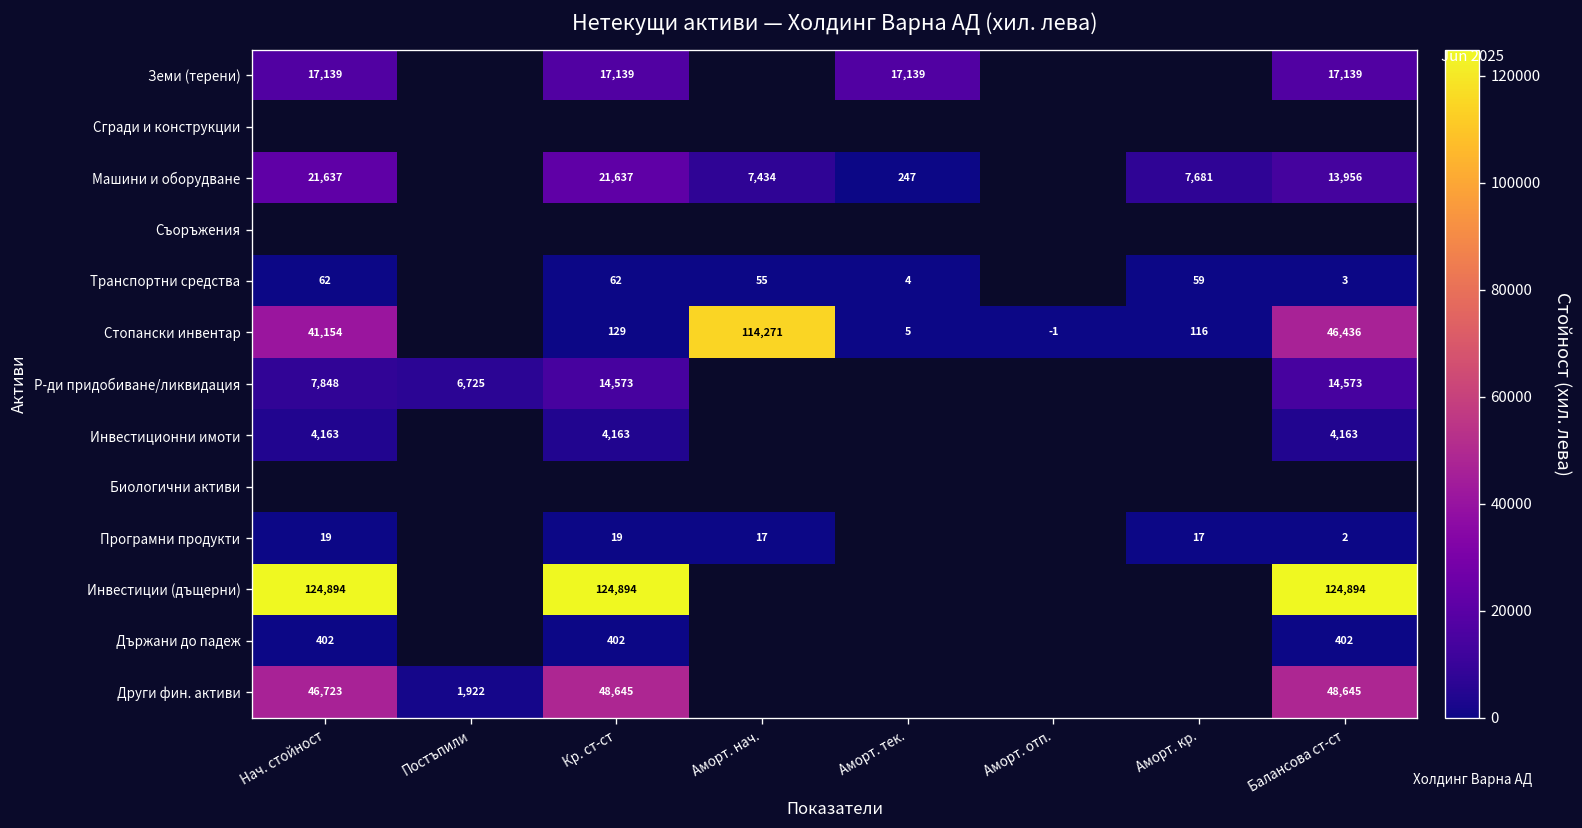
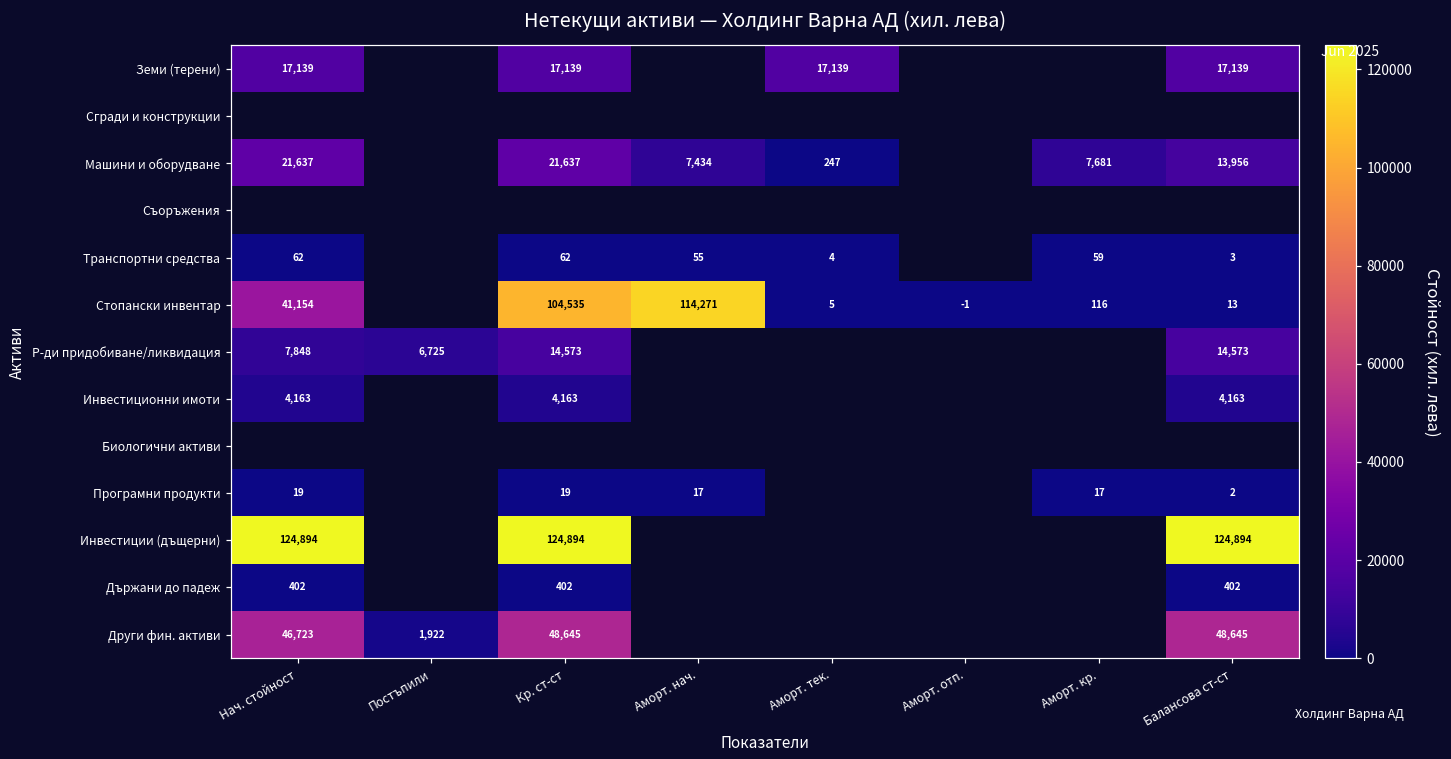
Стопански инвентар, Кр. ст-ст: 129 -> 104,535
Стопански инвентар, Балансова ст-ст: 46,436 -> 13
